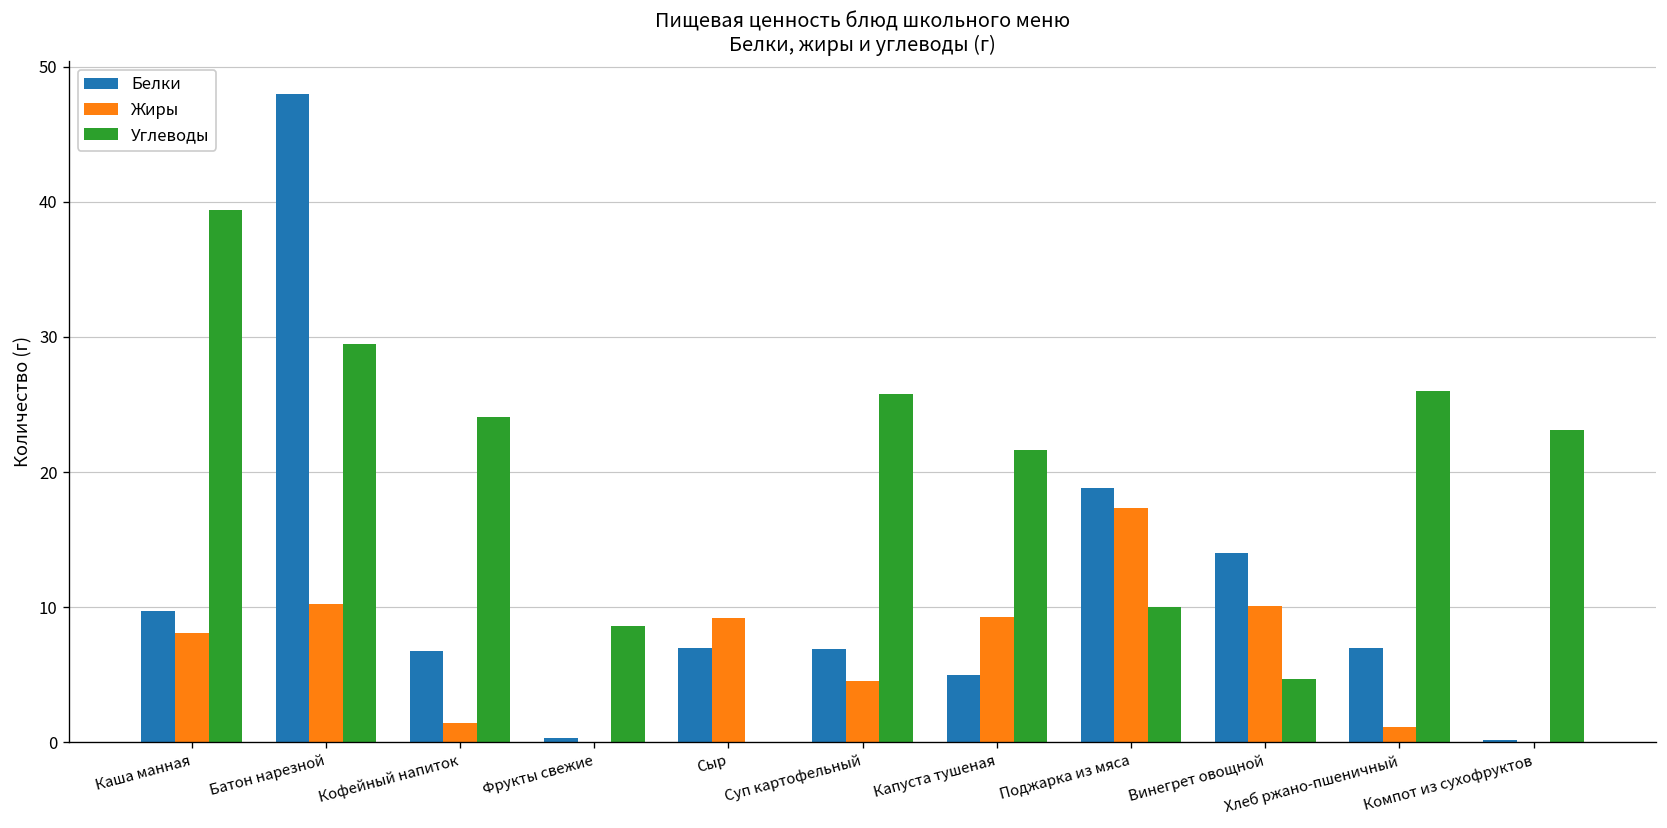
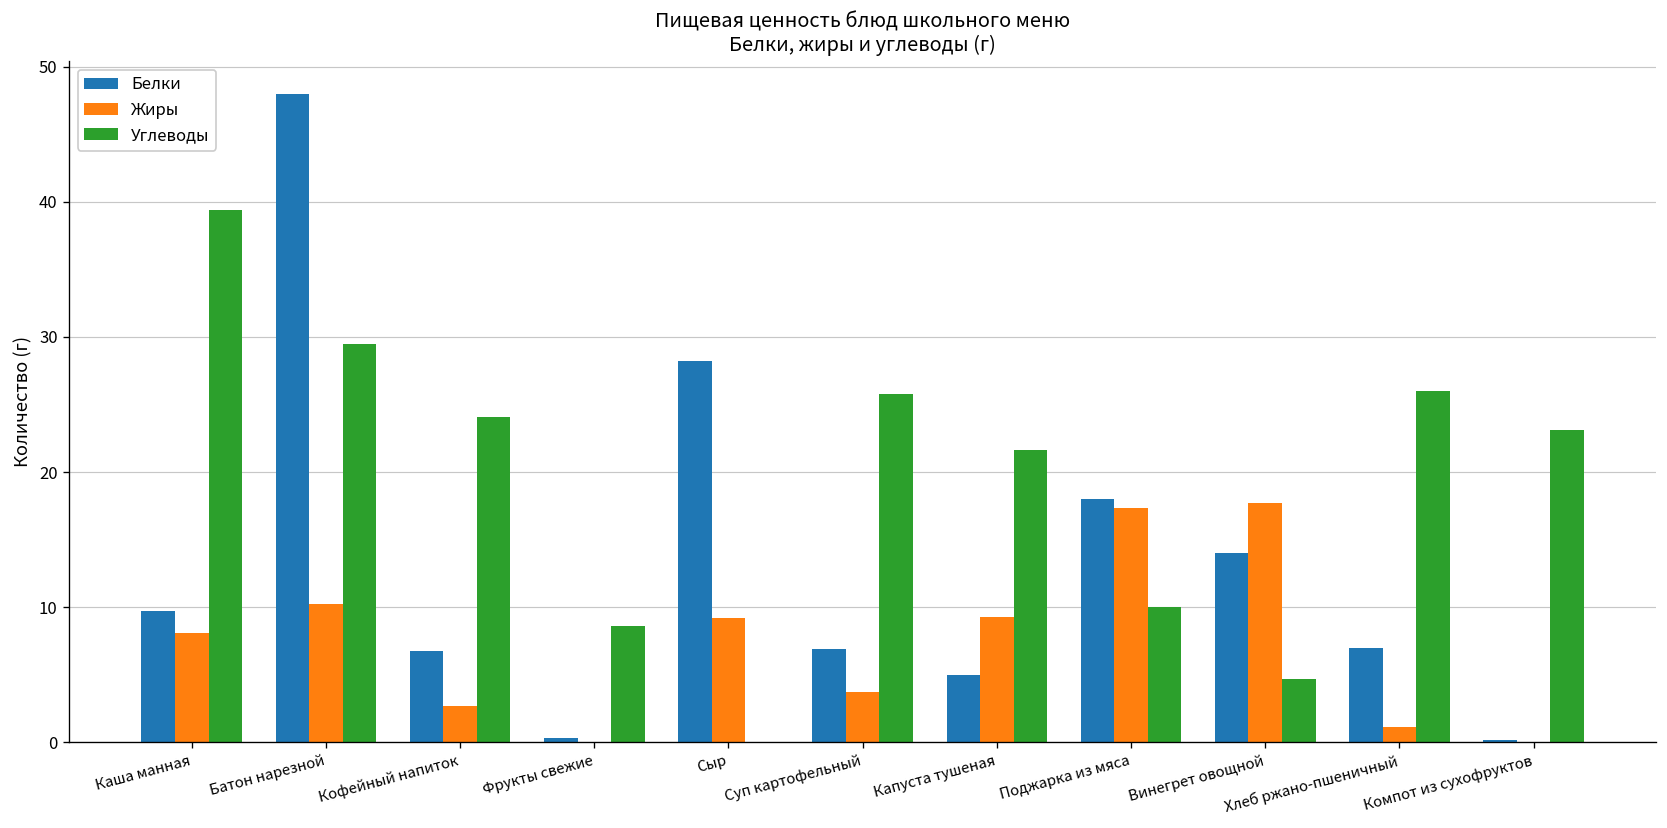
Жиры, Кофейный напиток: 1.4 -> 2.7
Белки, Сыр: 7.0 -> 28.2
Жиры, Суп картофельный: 4.5 -> 3.7
Белки, Поджарка из мяса: 18.8 -> 18.0
Жиры, Винегрет овощной: 10.1 -> 17.7
